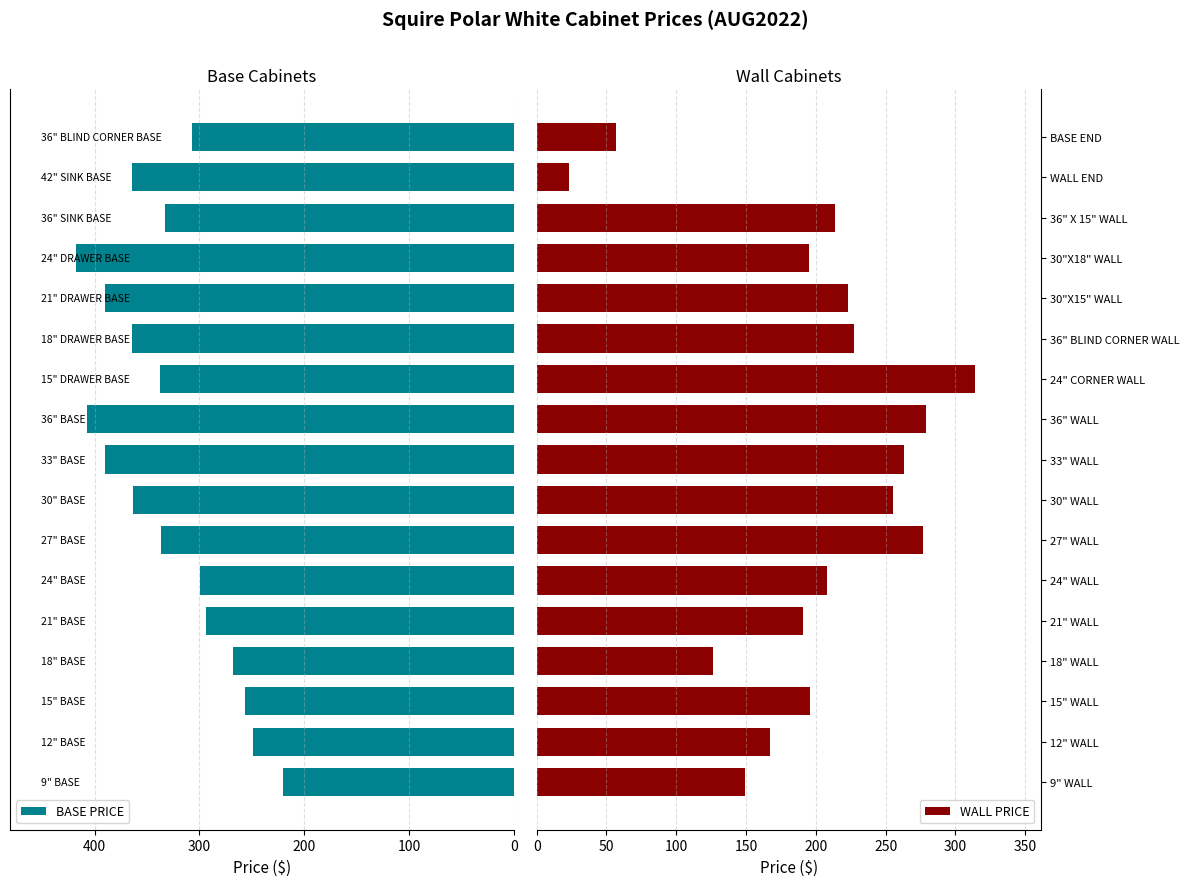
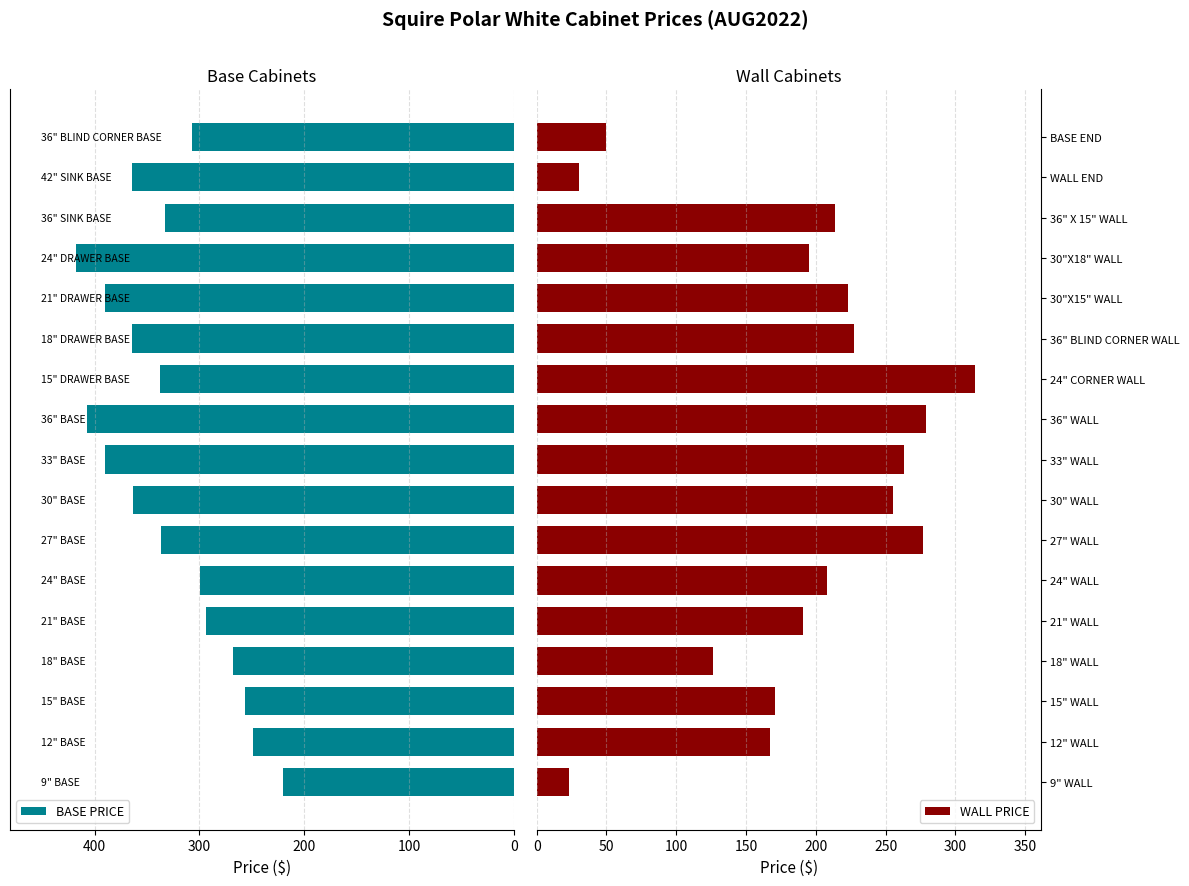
Wall Cabinets, BASE END: 57 -> 50
Wall Cabinets, WALL END: 23 -> 30
Wall Cabinets, 15" WALL: 196 -> 171
Wall Cabinets, 9" WALL: 149 -> 23
